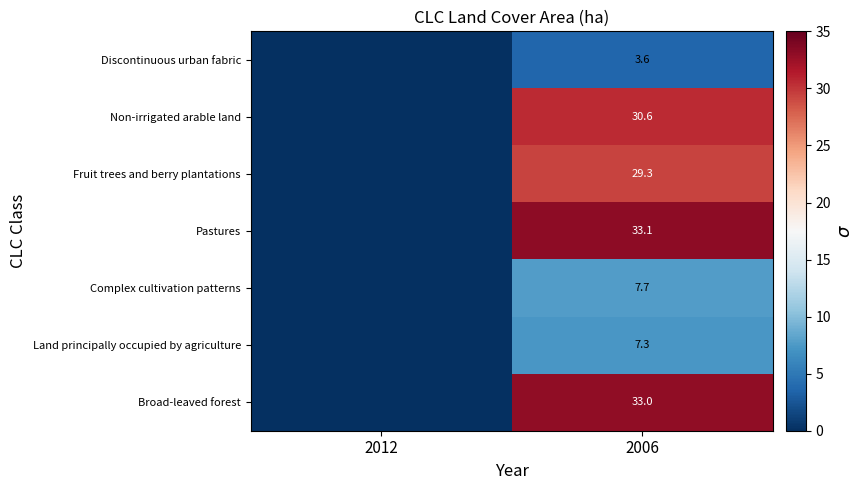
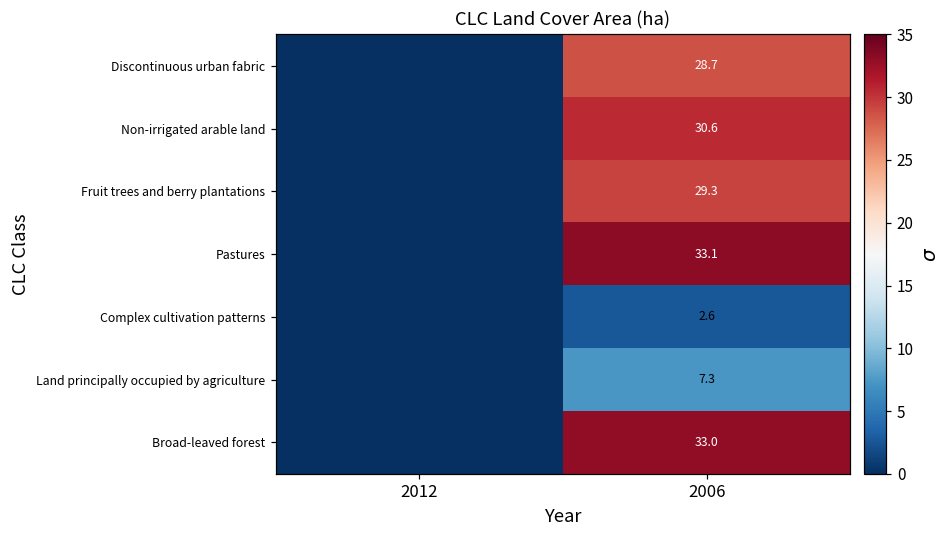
Discontinuous urban fabric, 2006: 3.6 -> 28.7
Complex cultivation patterns, 2006: 7.7 -> 2.6
